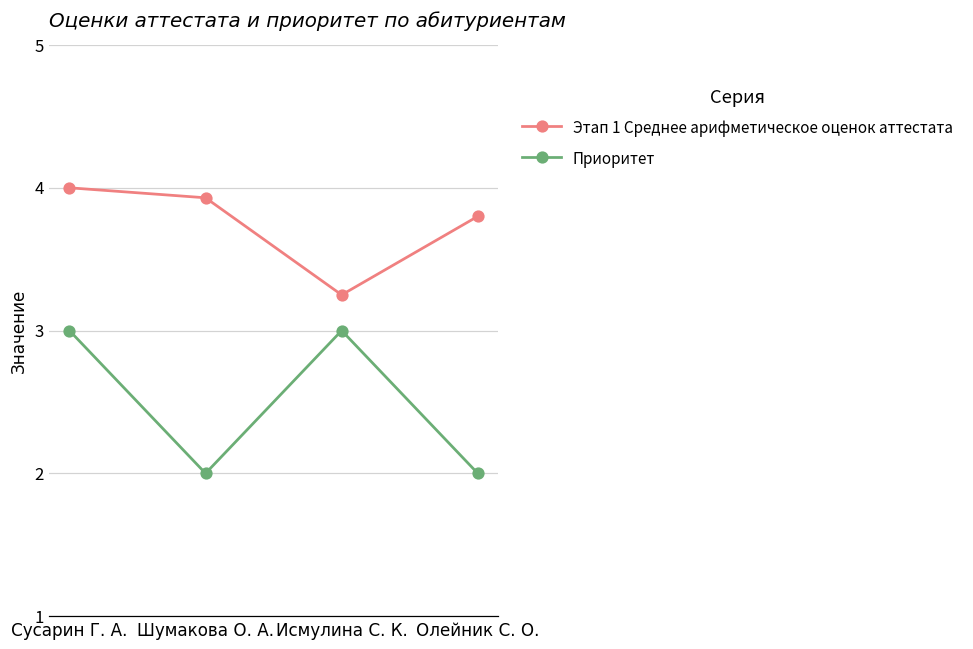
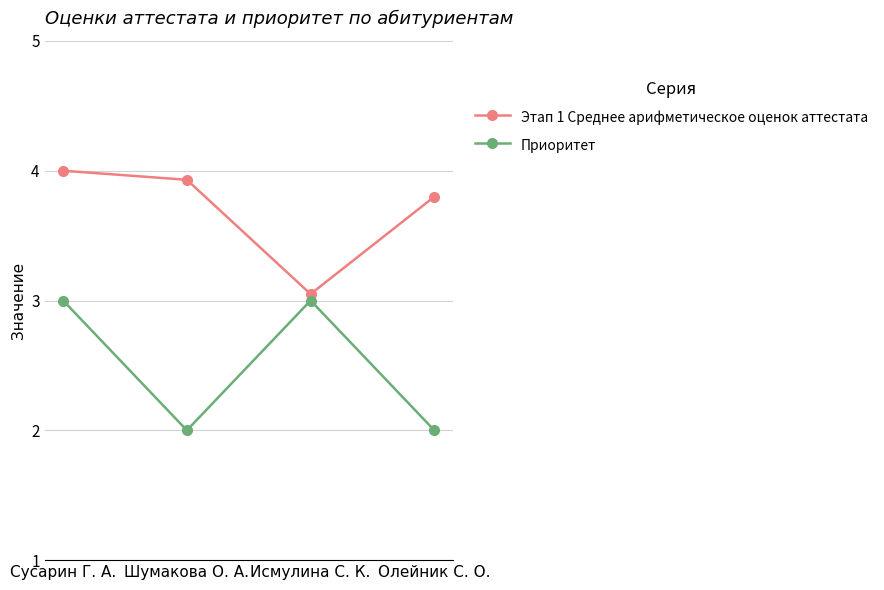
Этап 1 Среднее арифметическое оценок аттестата, Исмулина С. К.: 3.25 -> 3.05
